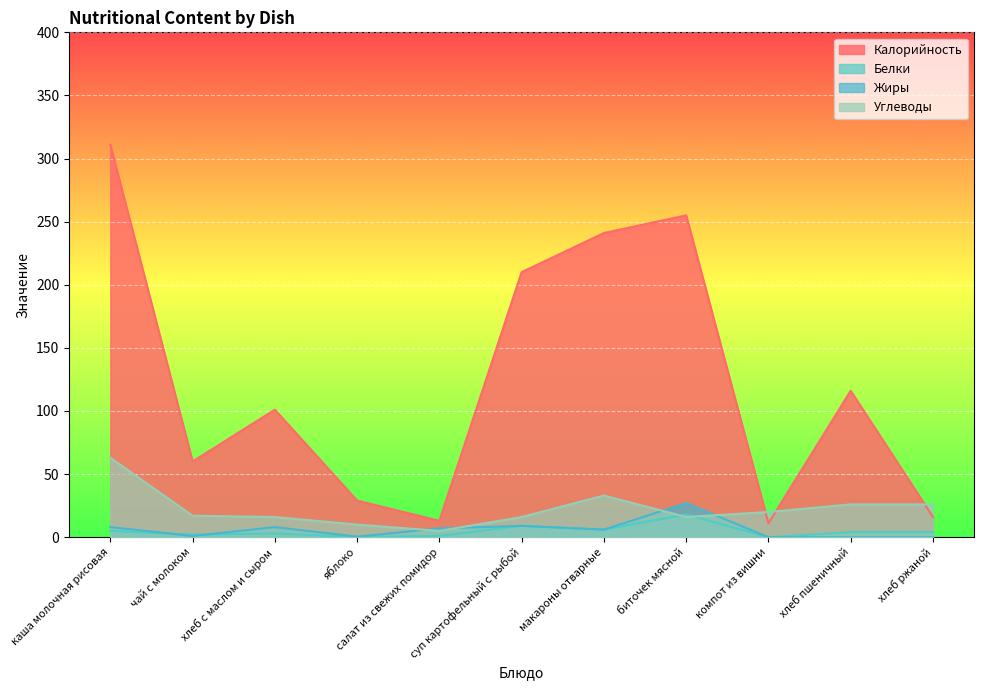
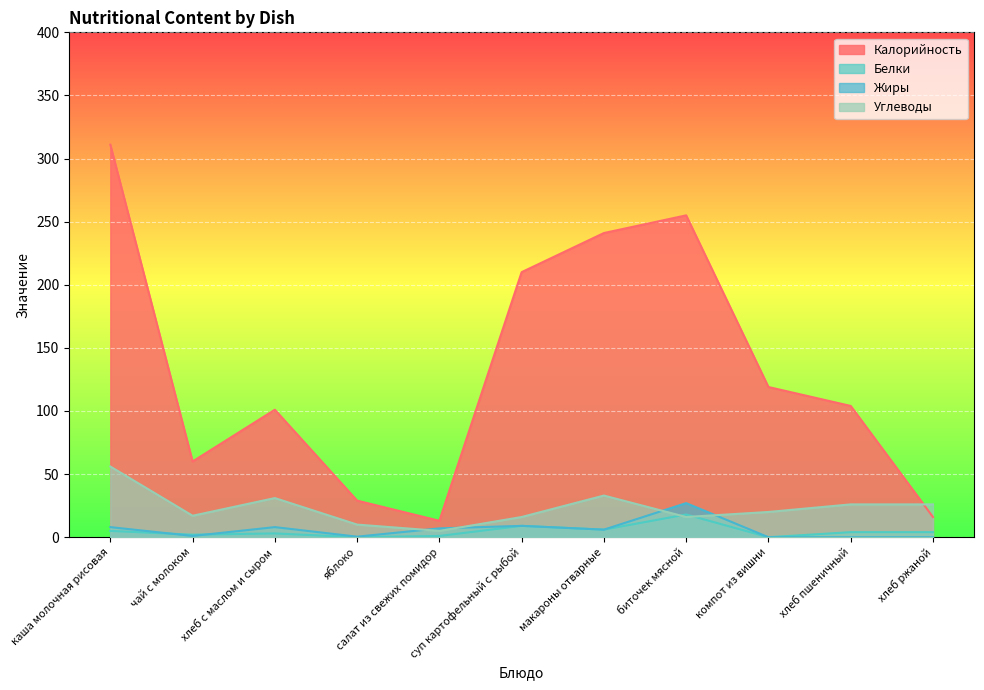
Углеводы, каша молочная рисовая: 63 -> 56
Углеводы, хлеб с маслом и сыром: 16 -> 31
Калорийность, компот из вишни: 11 -> 119
Калорийность, хлеб пшеничный: 116 -> 104
